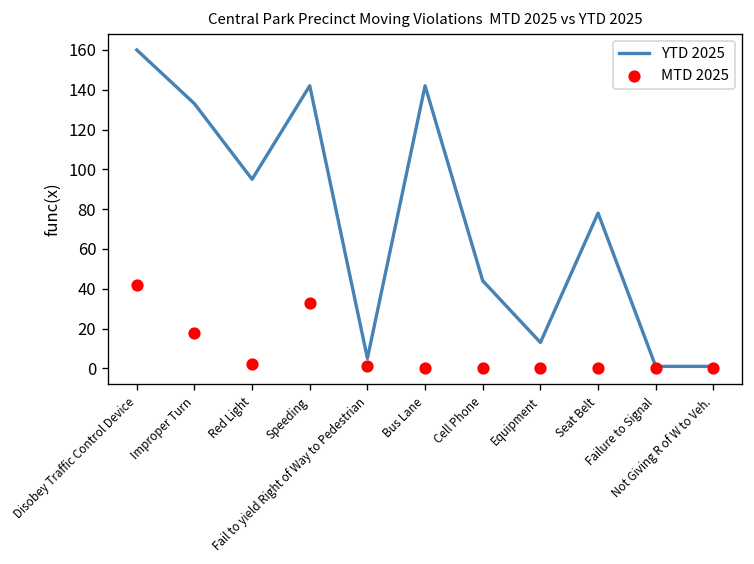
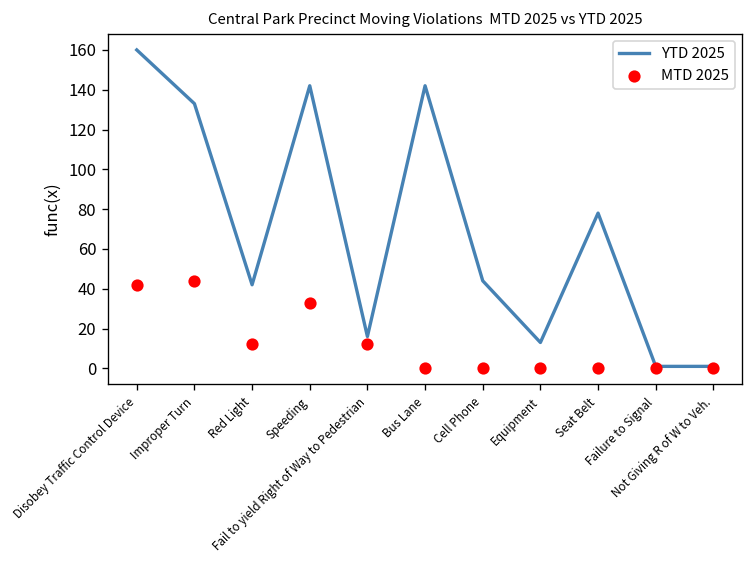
MTD 2025, Improper Turn: 18 -> 44
YTD 2025, Red Light: 95 -> 42
MTD 2025, Red Light: 2 -> 12
YTD 2025, Fail to yield Right of Way to Pedestrian: 5 -> 16
MTD 2025, Fail to yield Right of Way to Pedestrian: 1 -> 12
